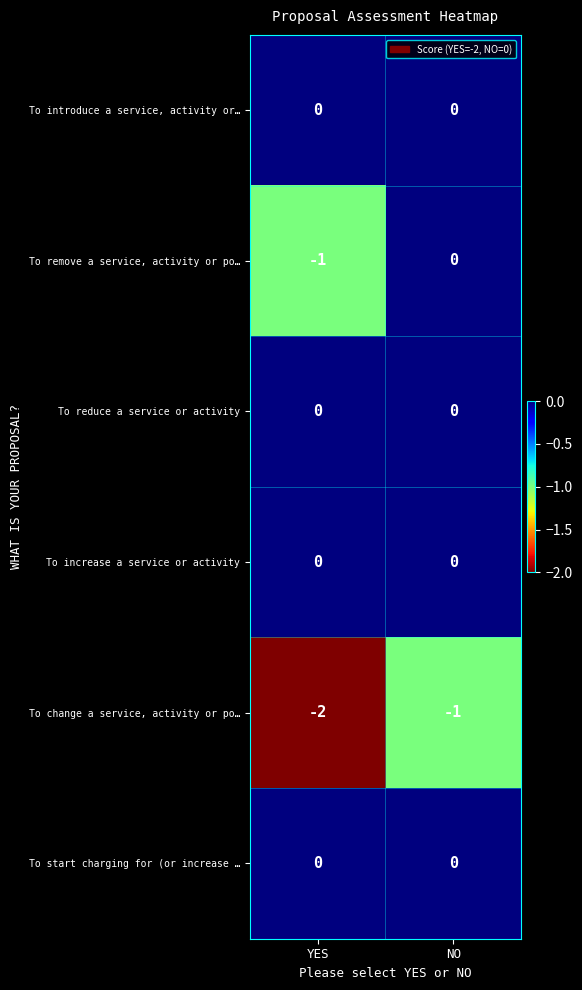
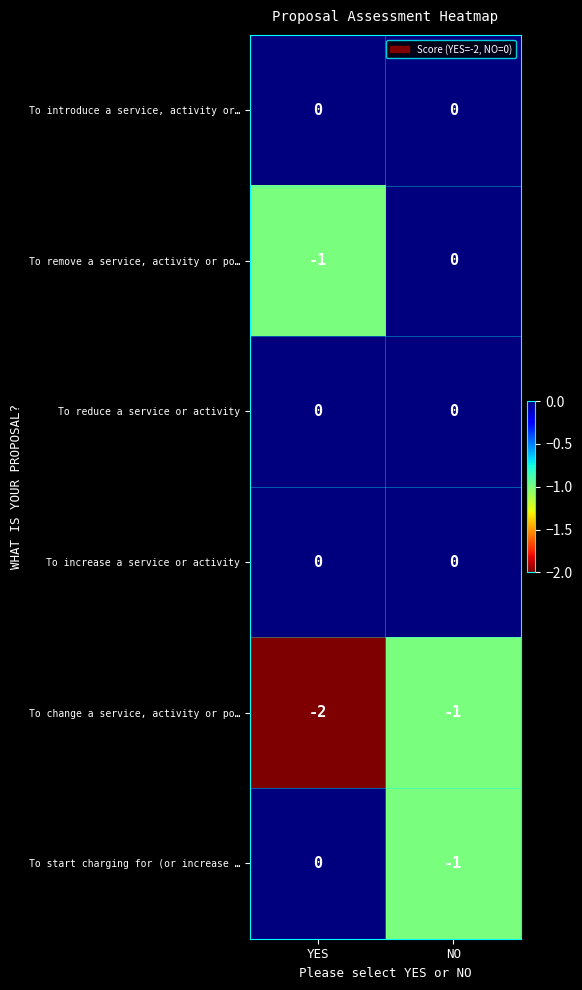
To start charging for (or increase …, NO: 0 -> -1
